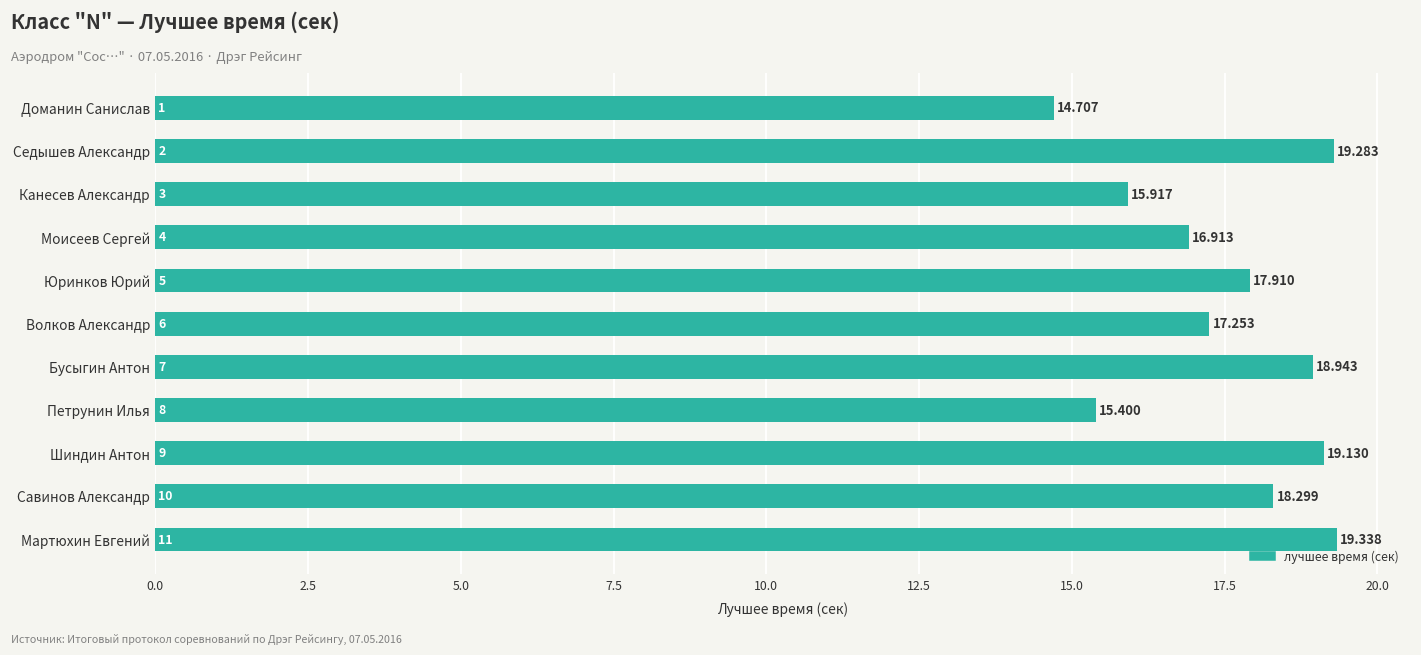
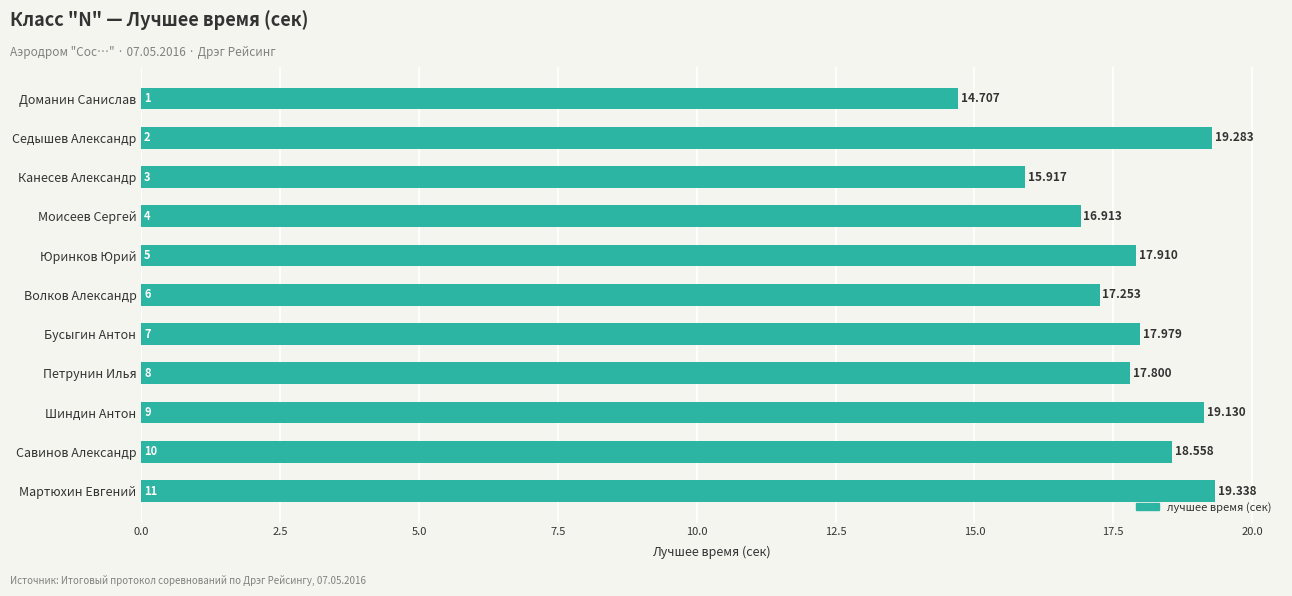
Бусыгин Антон: 18.943 -> 17.979
Петрунин Илья: 15.400 -> 17.800
Савинов Александр: 18.299 -> 18.558
